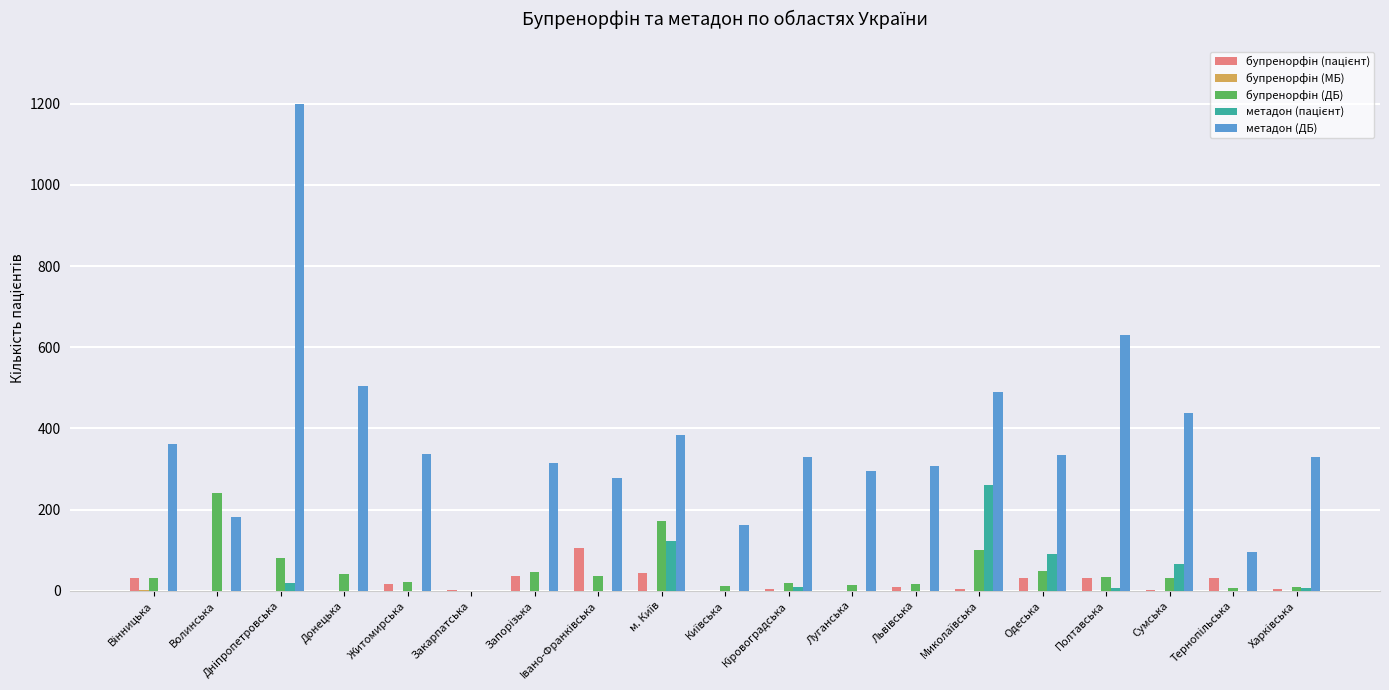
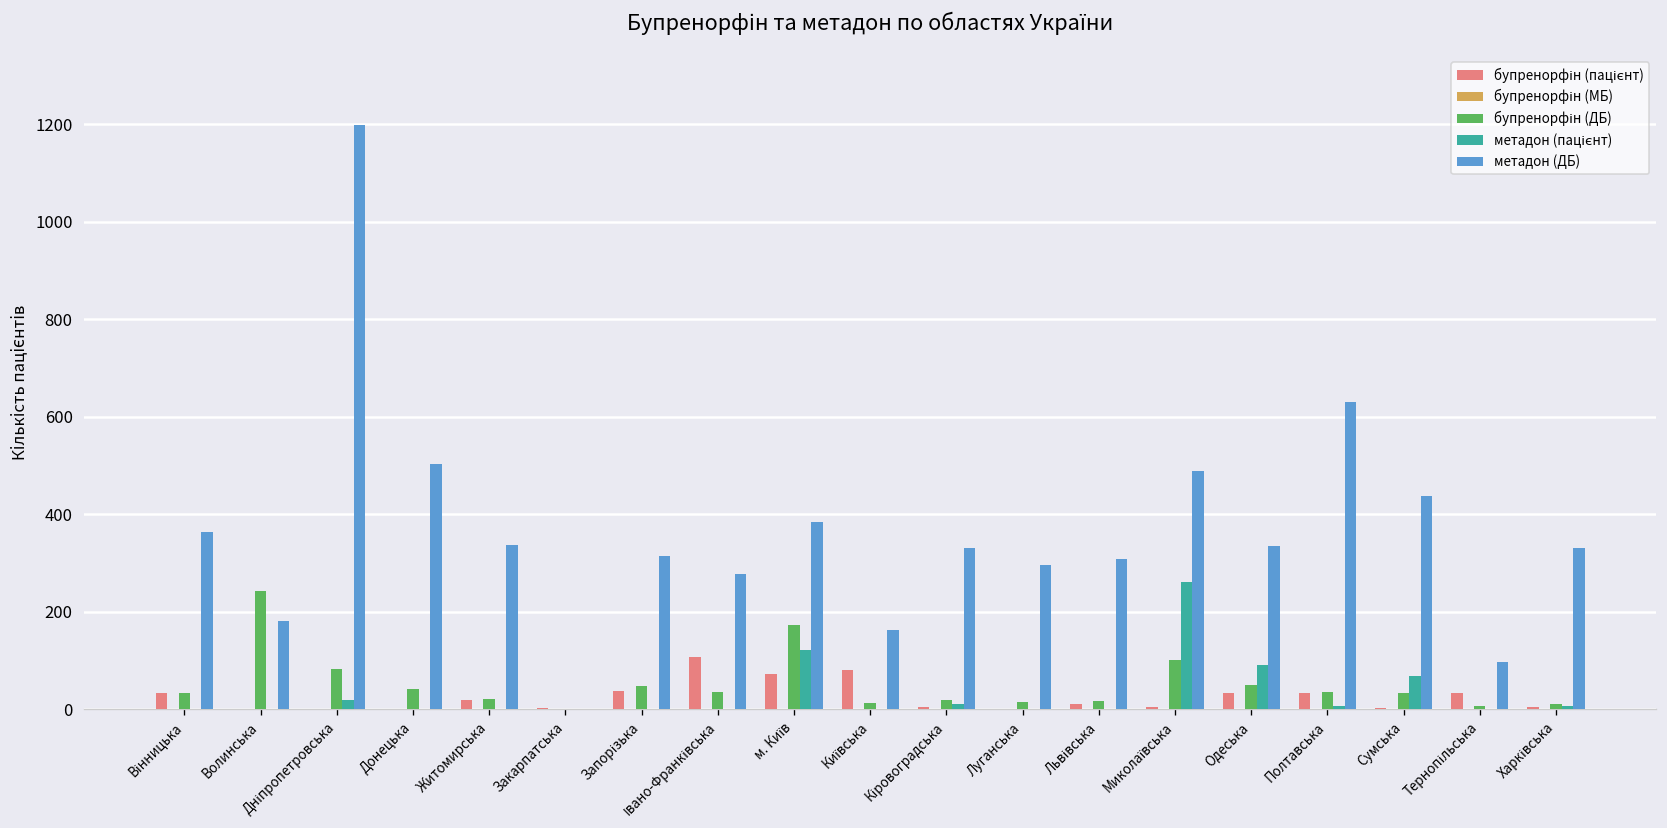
бупренорфін (пацієнт), м. Київ: 40 -> 70
бупренорфін (пацієнт), Київська: 0 -> 80
